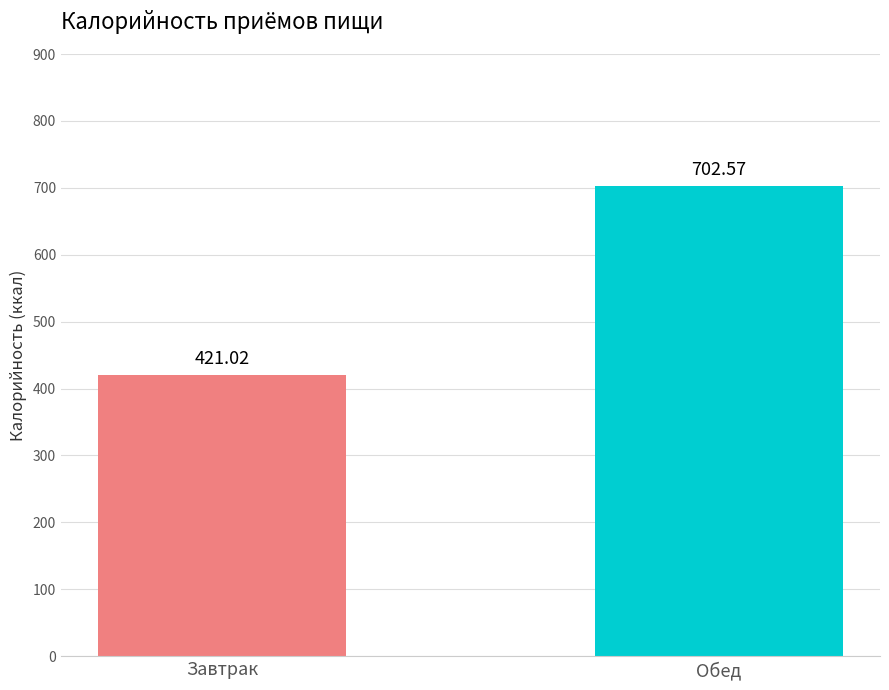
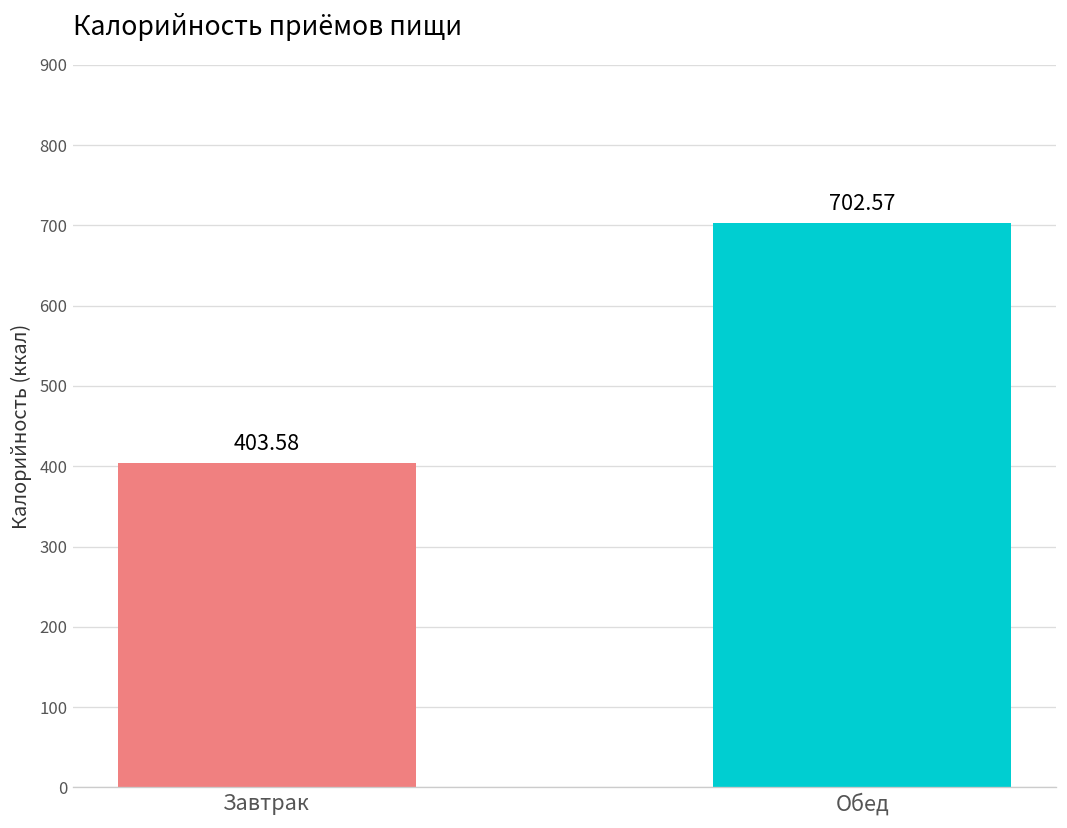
Завтрак: 421.02 -> 403.58
